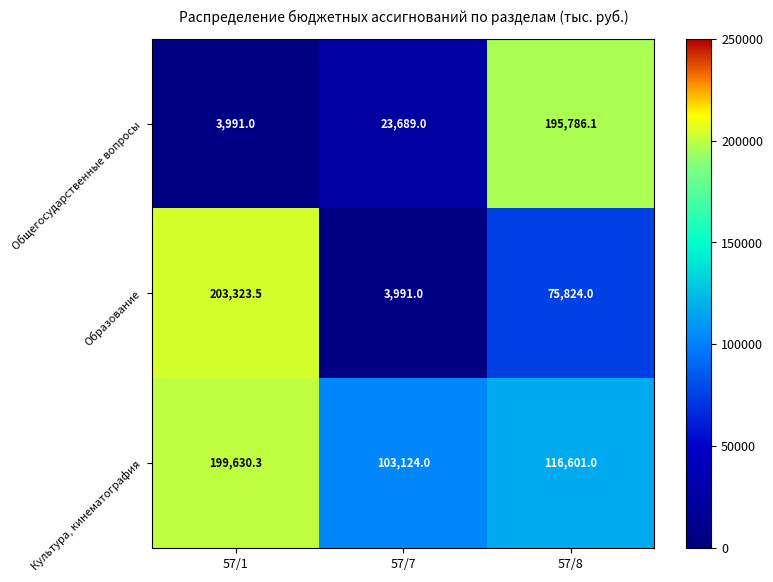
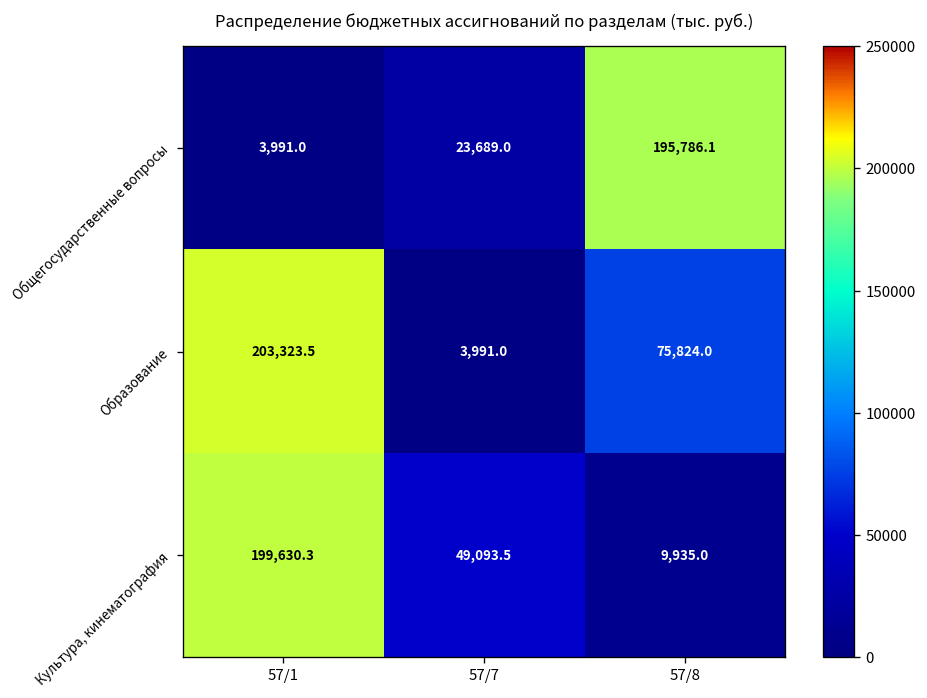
Культура, кинематография, 57/7: 103,124.0 -> 49,093.5
Культура, кинематография, 57/8: 116,601.0 -> 9,935.0
